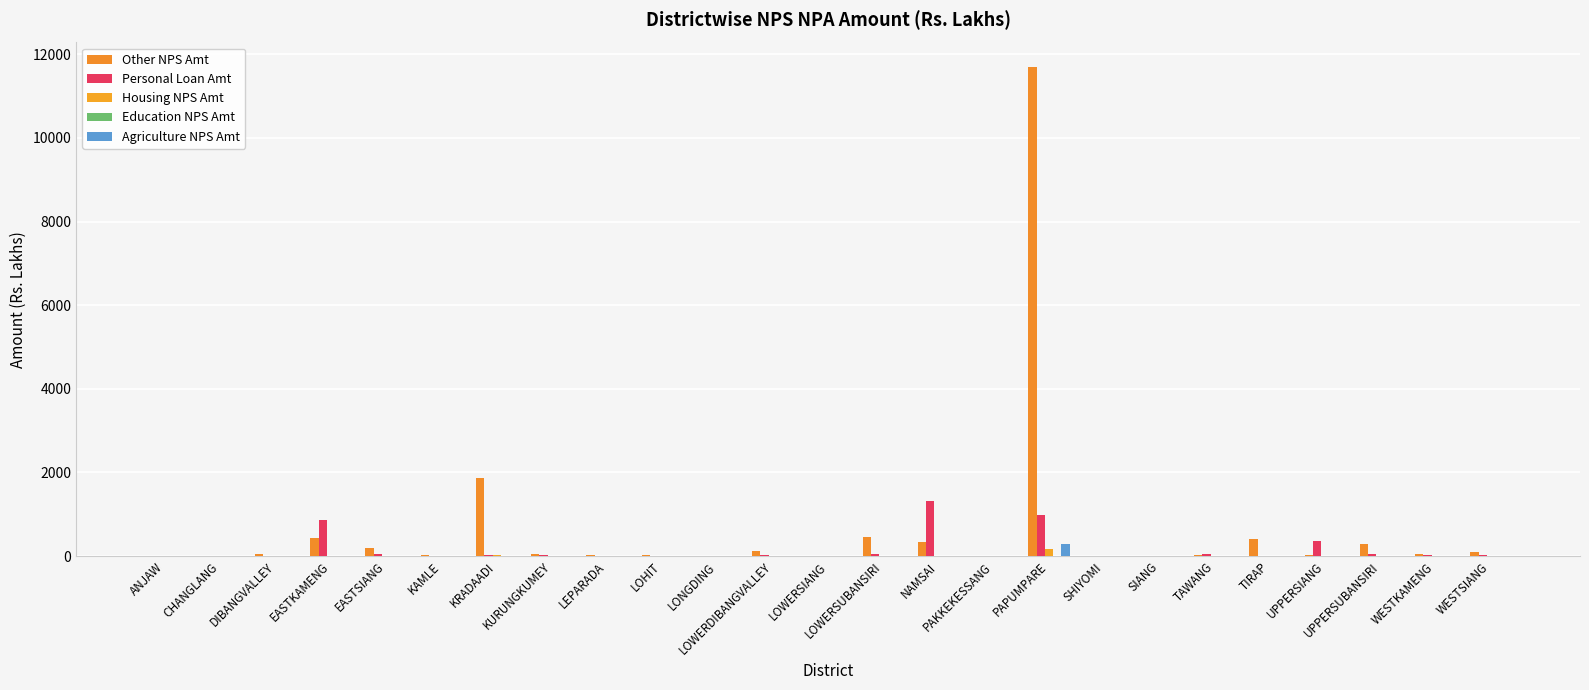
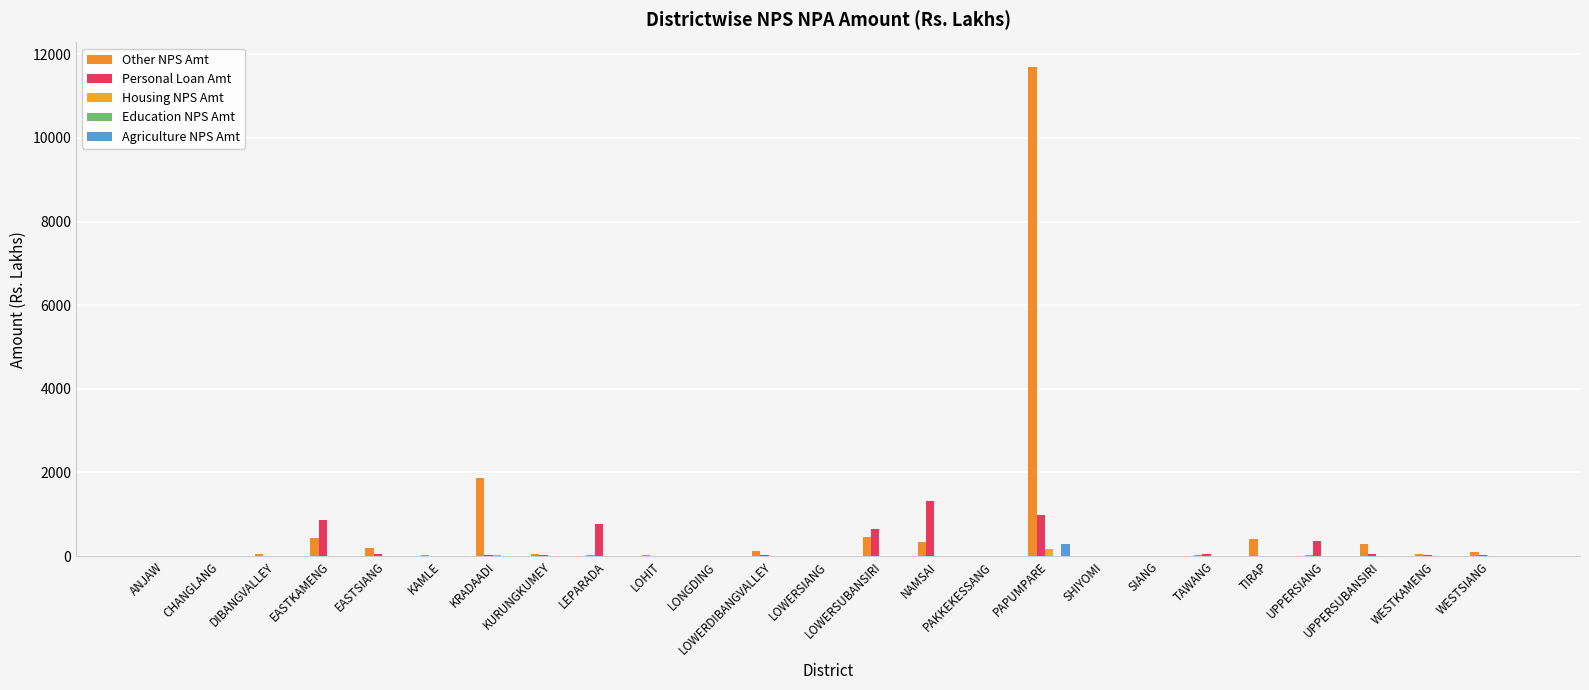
Personal Loan Amt, LEPARADA: 0 -> 800
Personal Loan Amt, LOWERSUBANSIRI: 100 -> 600
